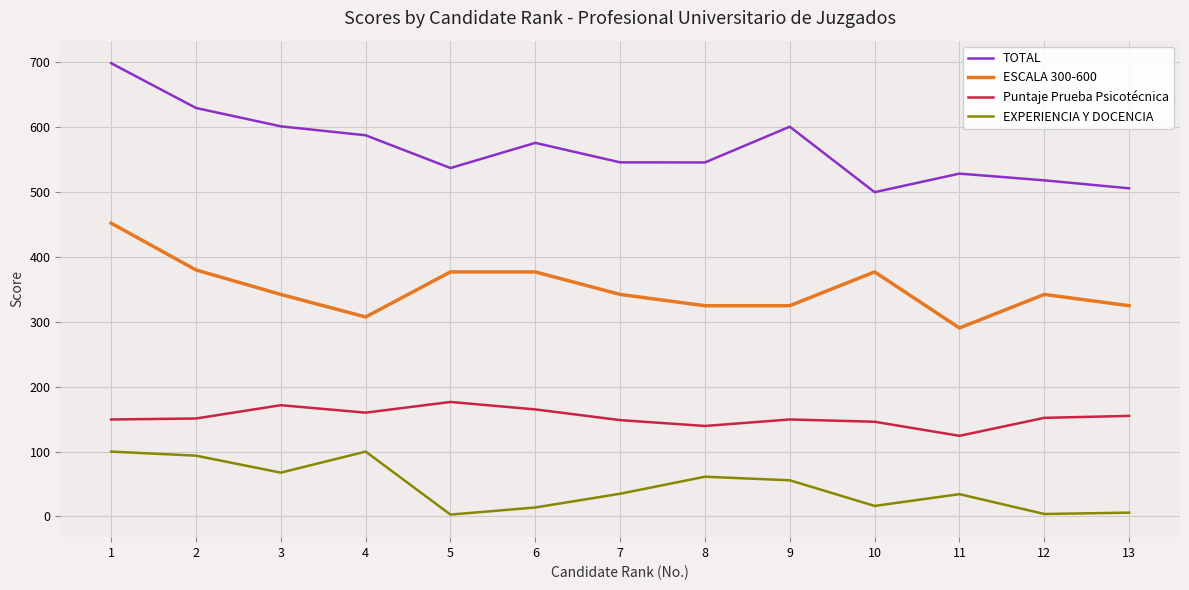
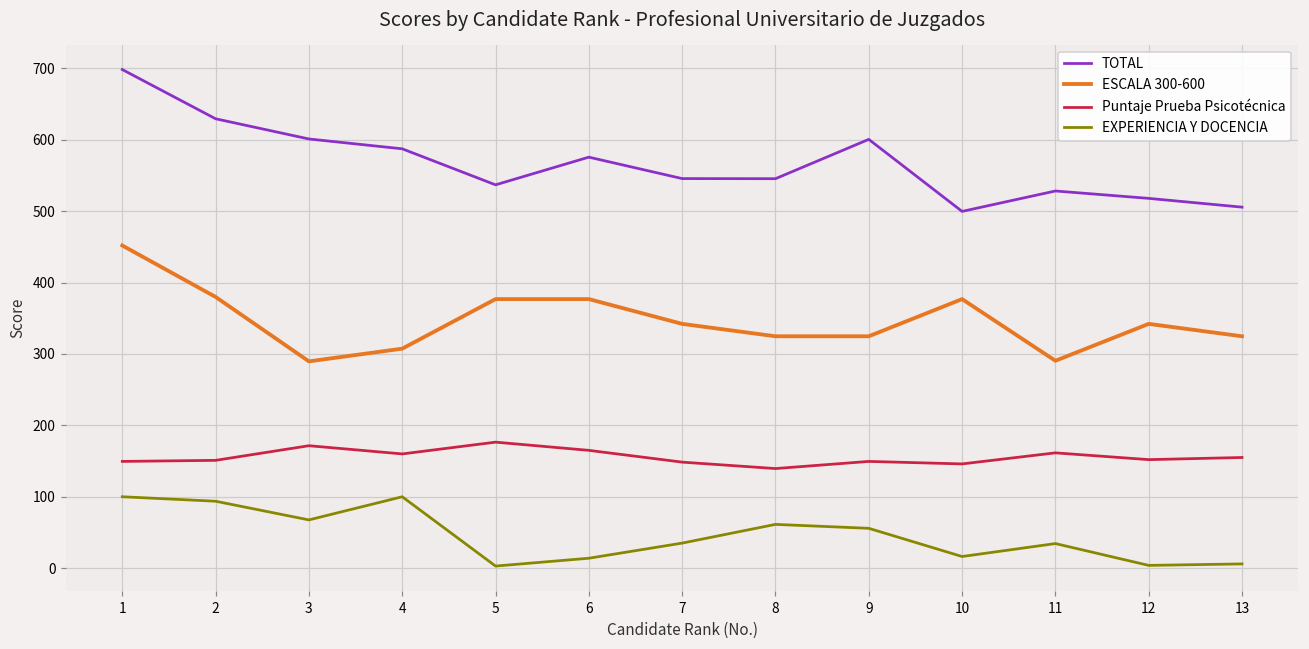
ESCALA 300-600, 3: 340 -> 290
Puntaje Prueba Psicotécnica, 11: 120 -> 160
